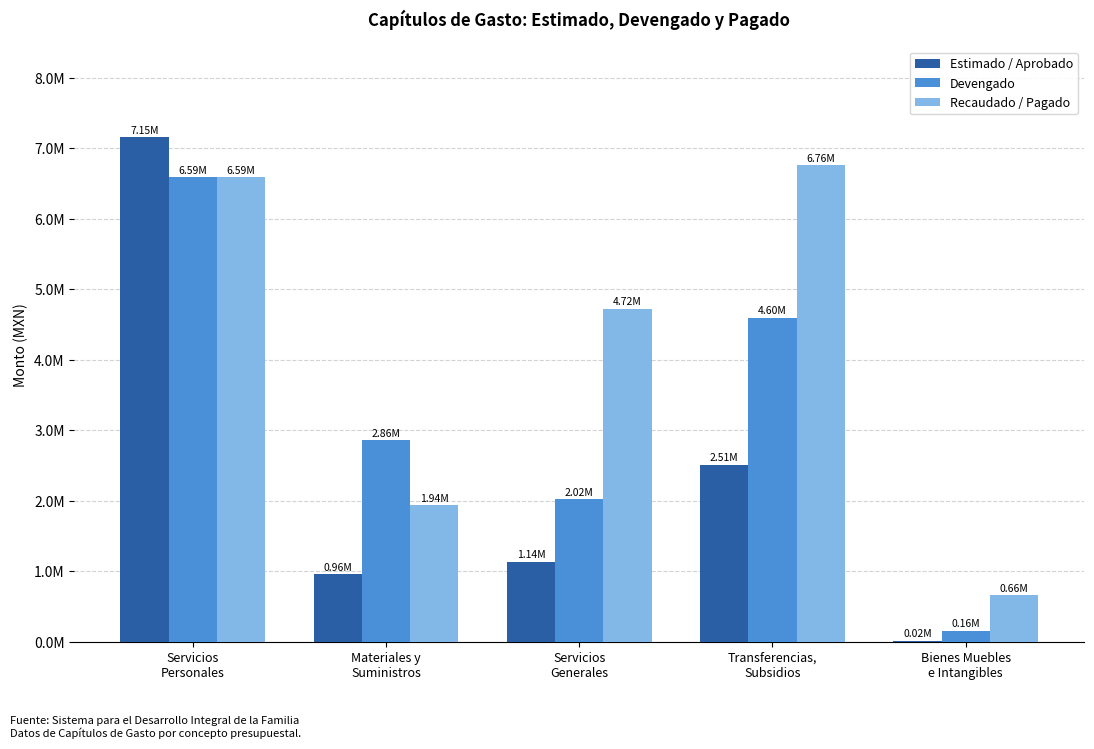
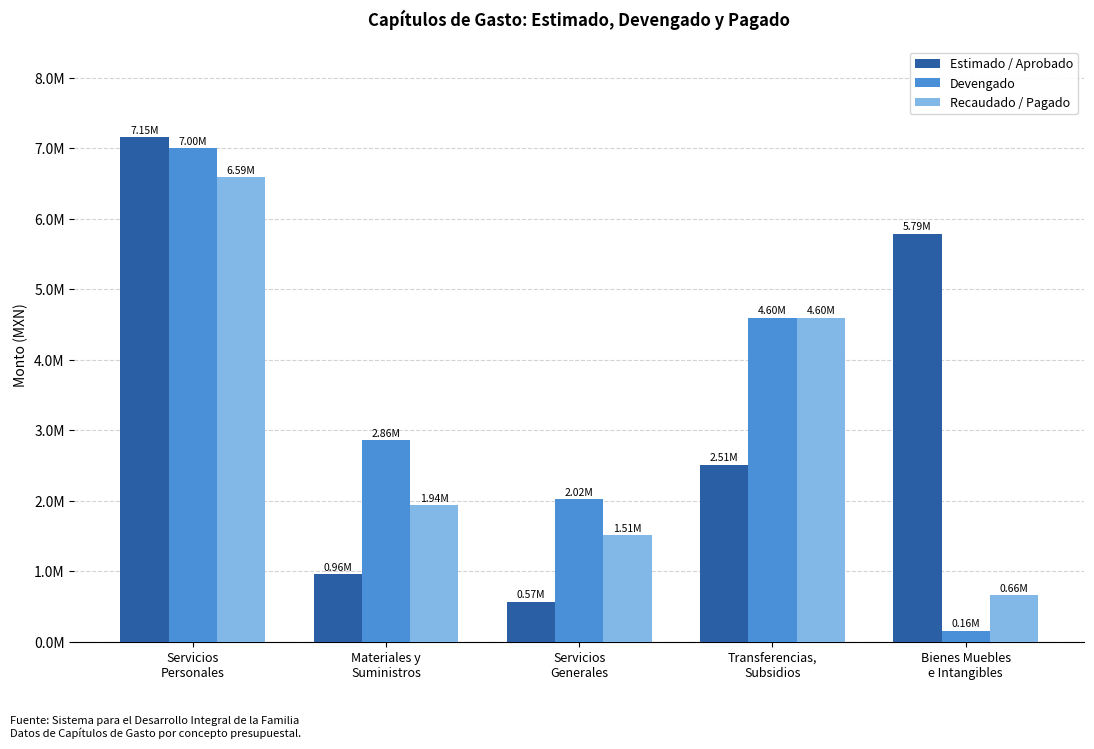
Devengado, Servicios Personales: 6.59M -> 7.00M
Estimado / Aprobado, Servicios Generales: 1.14M -> 0.57M
Recaudado / Pagado, Servicios Generales: 4.72M -> 1.51M
Recaudado / Pagado, Transferencias, Subsidios: 6.76M -> 4.60M
Estimado / Aprobado, Bienes Muebles e Intangibles: 0.02M -> 5.79M
